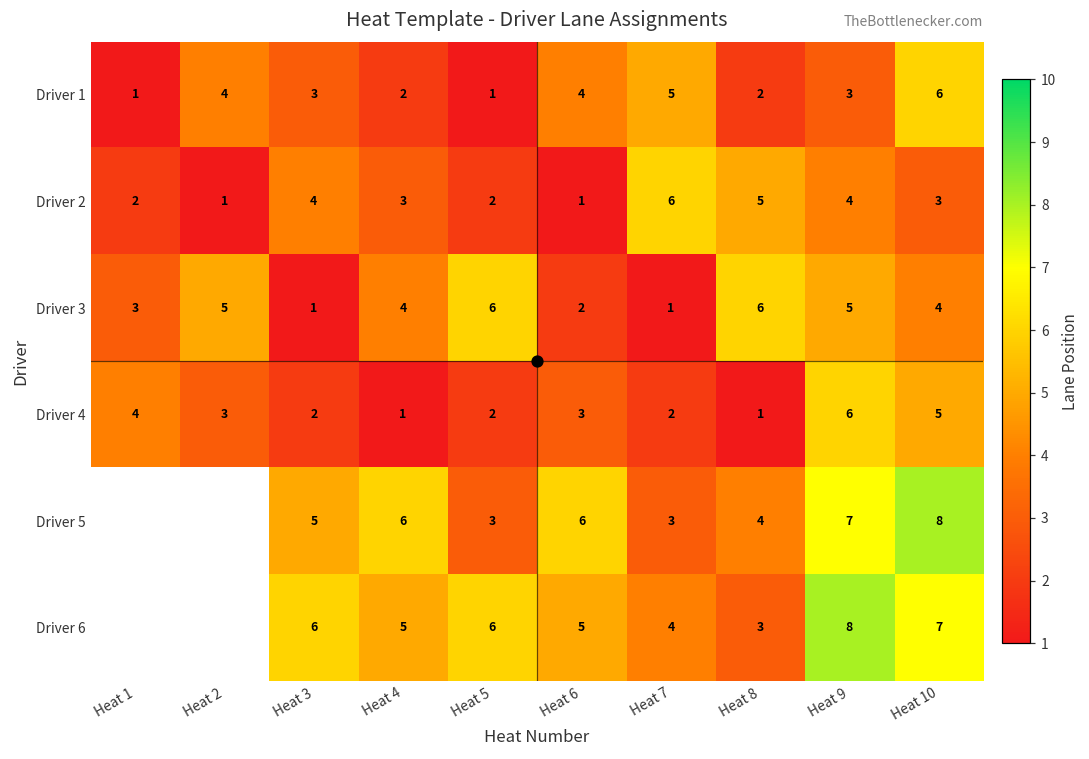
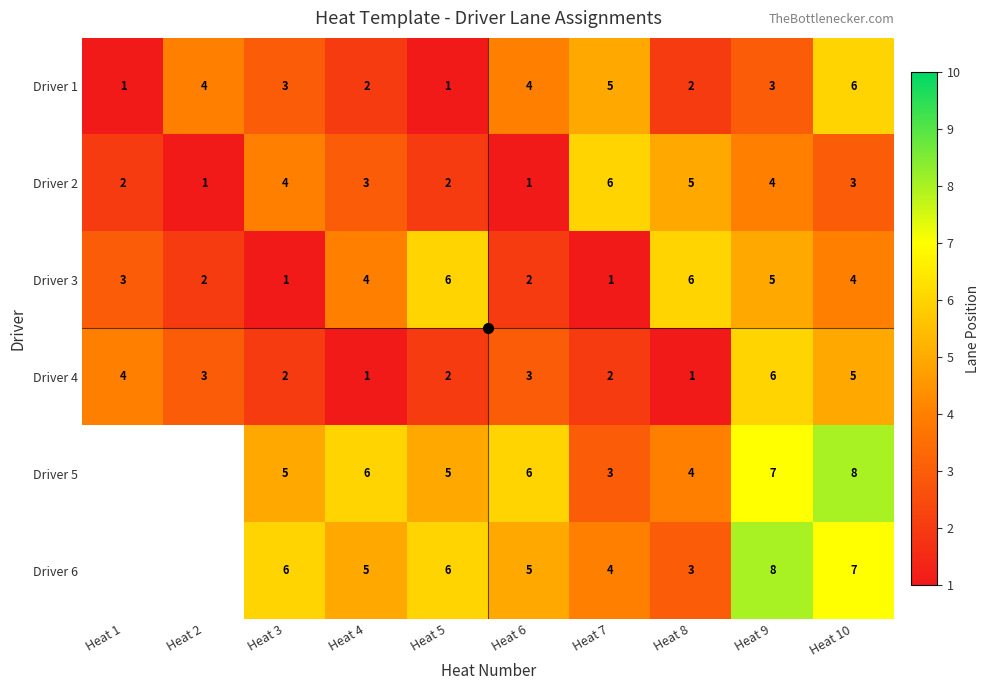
Driver 3, Heat 2: 5 -> 2
Driver 5, Heat 5: 3 -> 5
